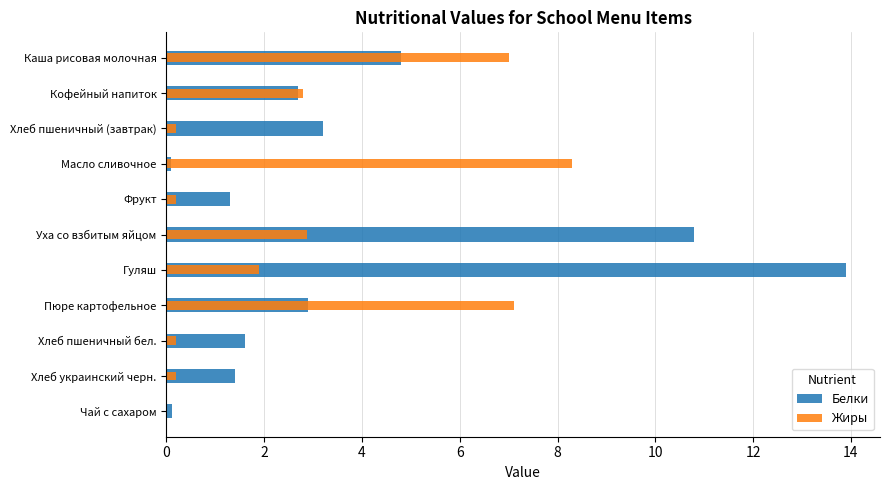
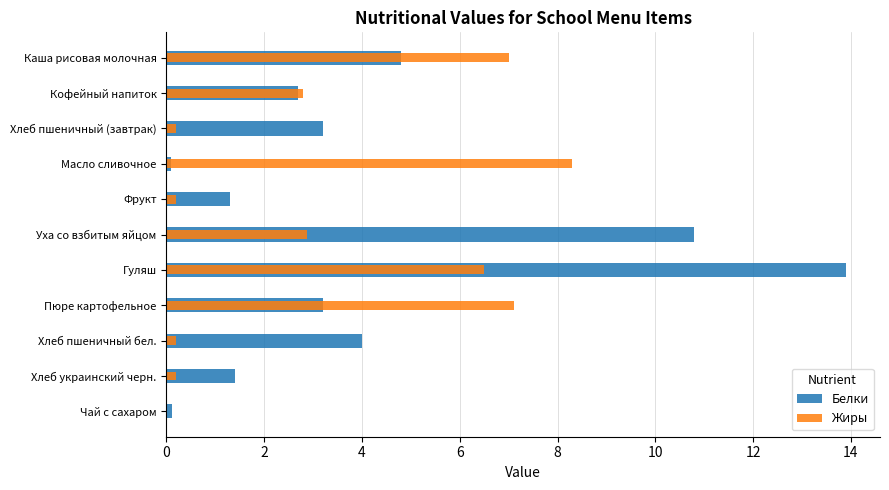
Жиры, Гуляш: 1.9 -> 6.5
Белки, Пюре картофельное: 2.9 -> 3.2
Белки, Хлеб пшеничный бел.: 1.6 -> 4.0
